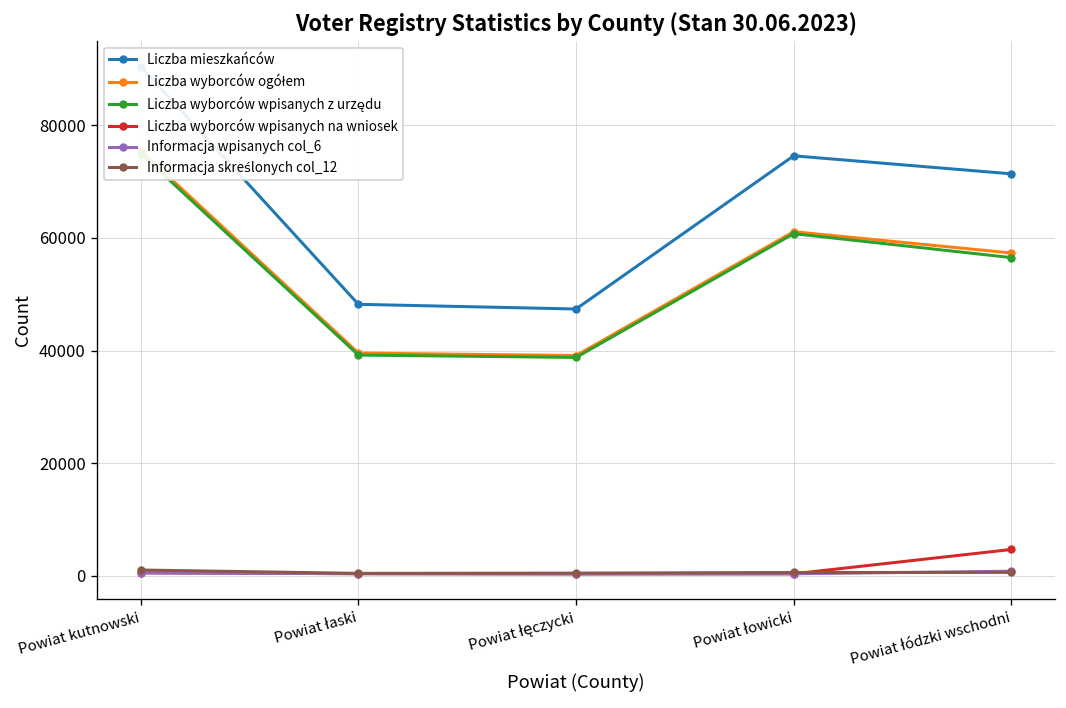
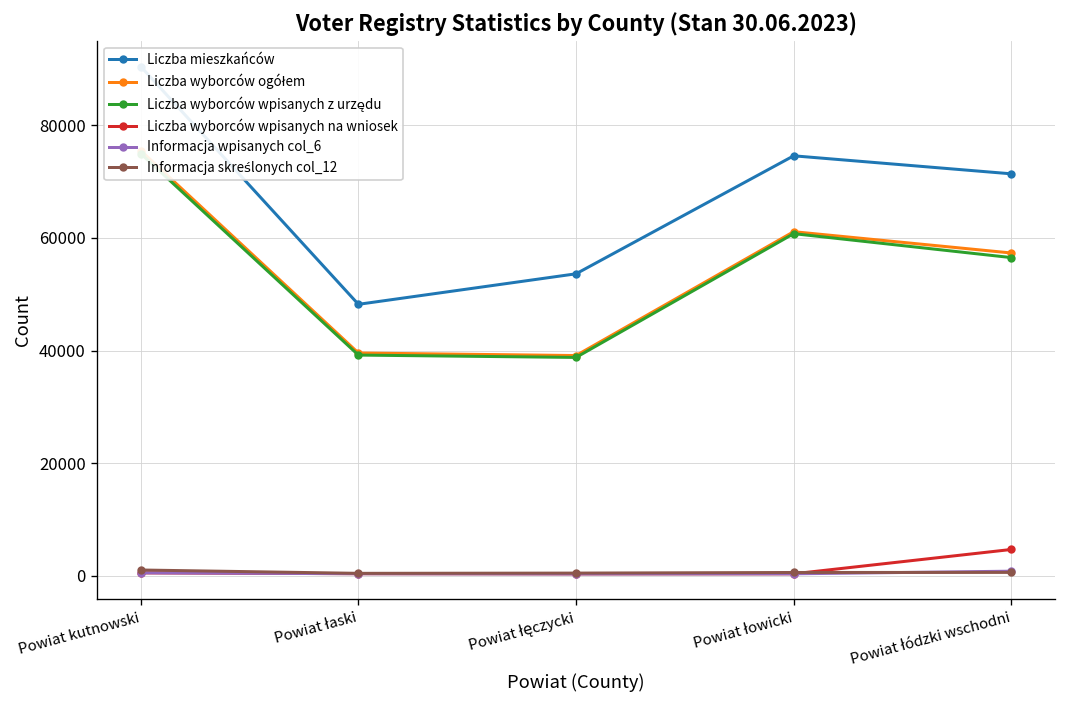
Liczba mieszkańców, Powiat łęczycki: 47000 -> 54000
